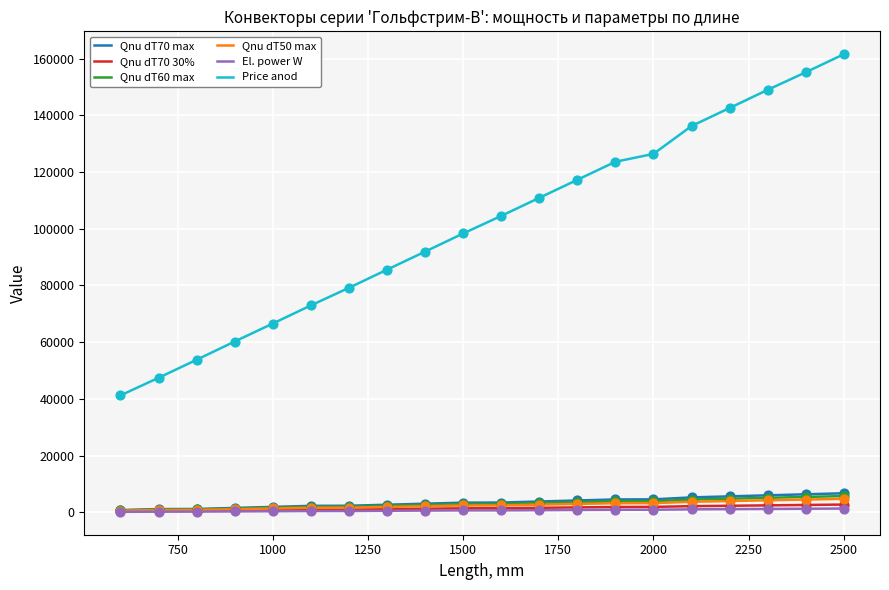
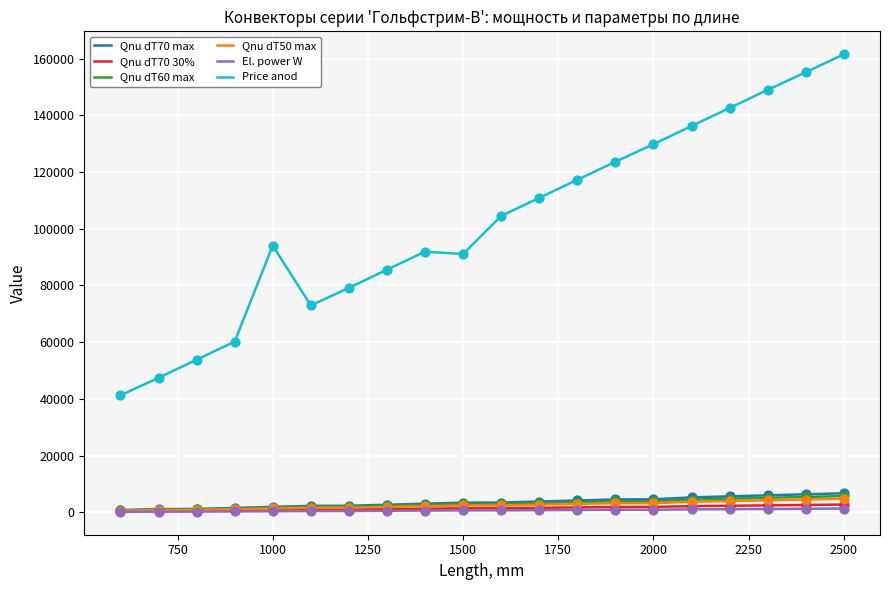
Price anod, 1000: 67000 -> 94000
Price anod, 1500: 98000 -> 91000
Price anod, 2000: 126000 -> 130000
